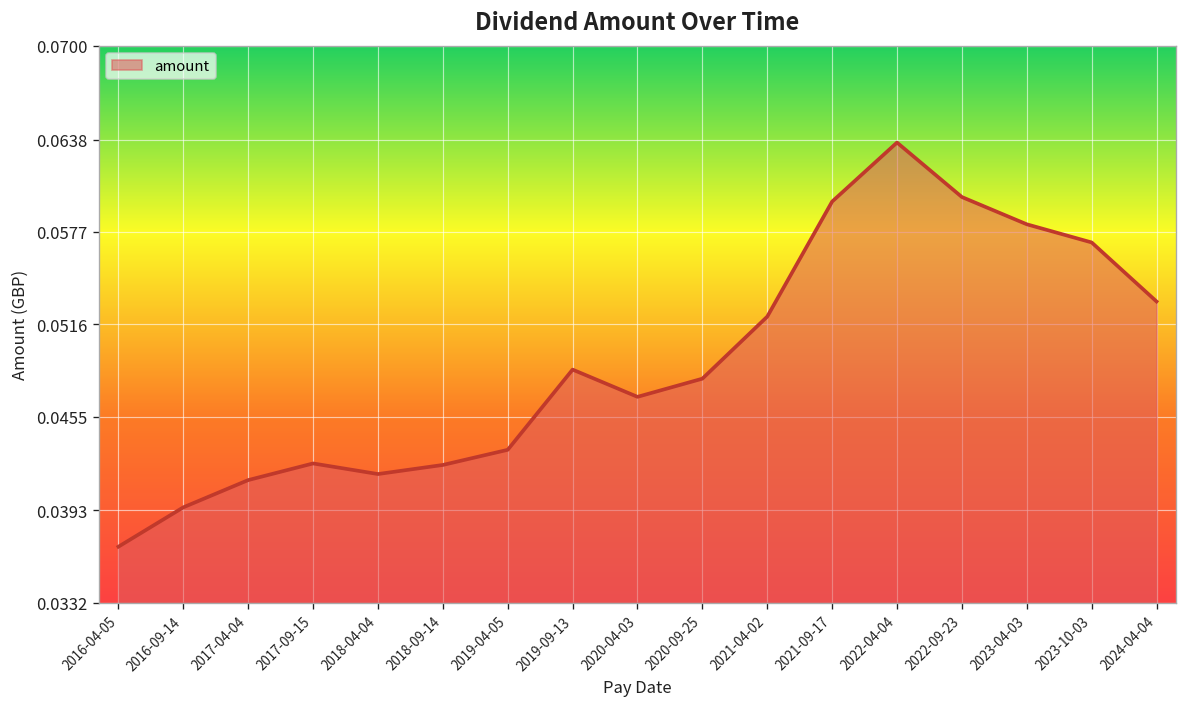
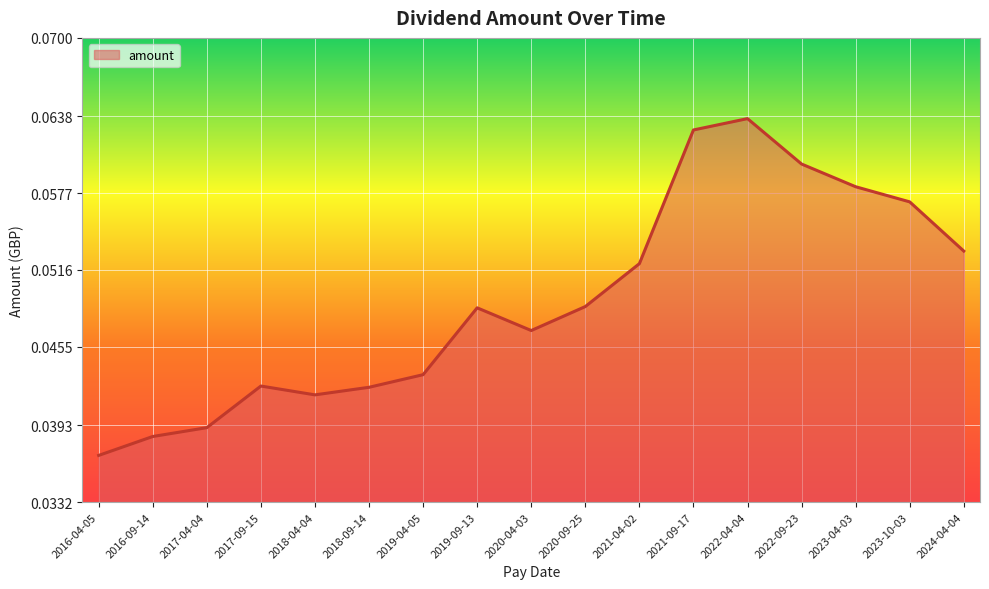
2016-09-14: 0.0395 -> 0.0384
2017-04-04: 0.0413 -> 0.0391
2020-09-25: 0.0480 -> 0.0487
2021-09-17: 0.0597 -> 0.0627
